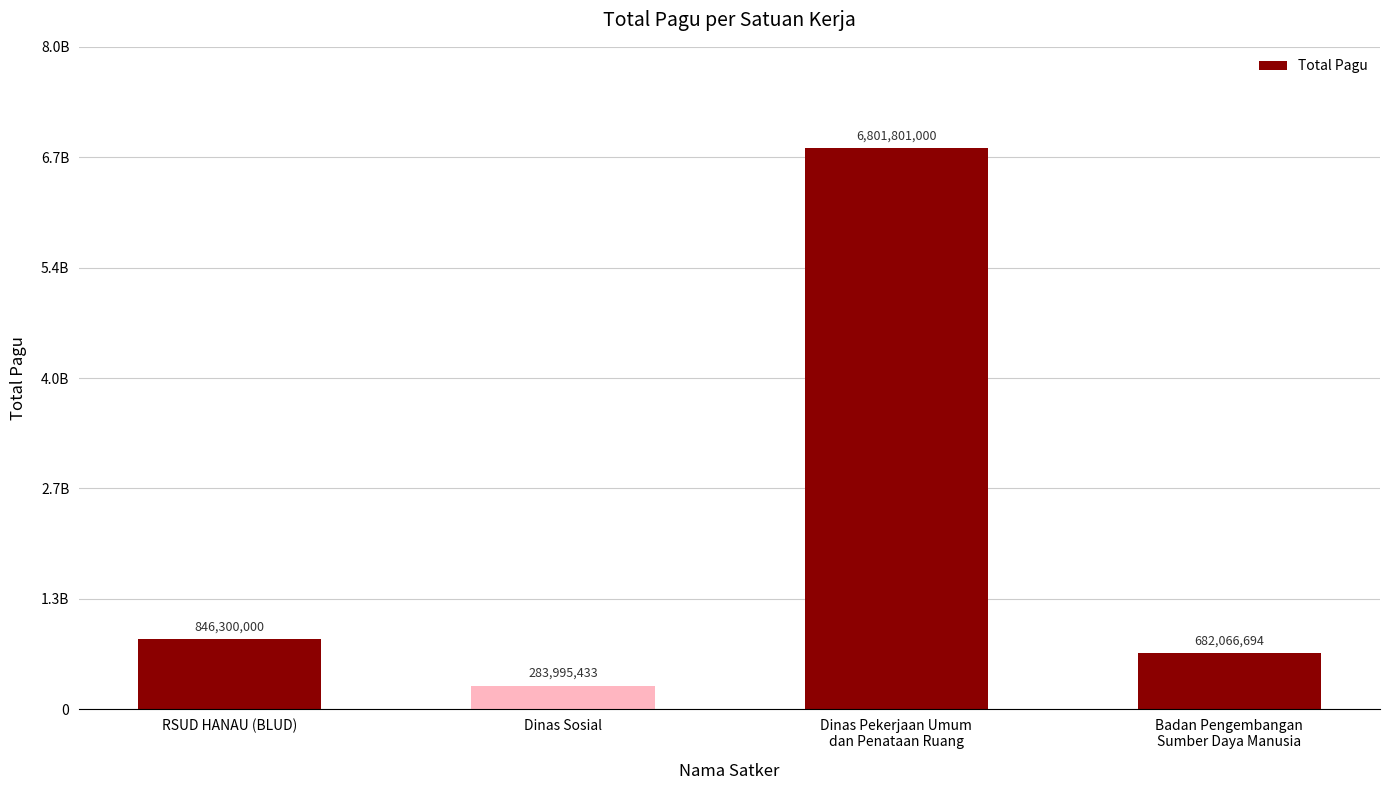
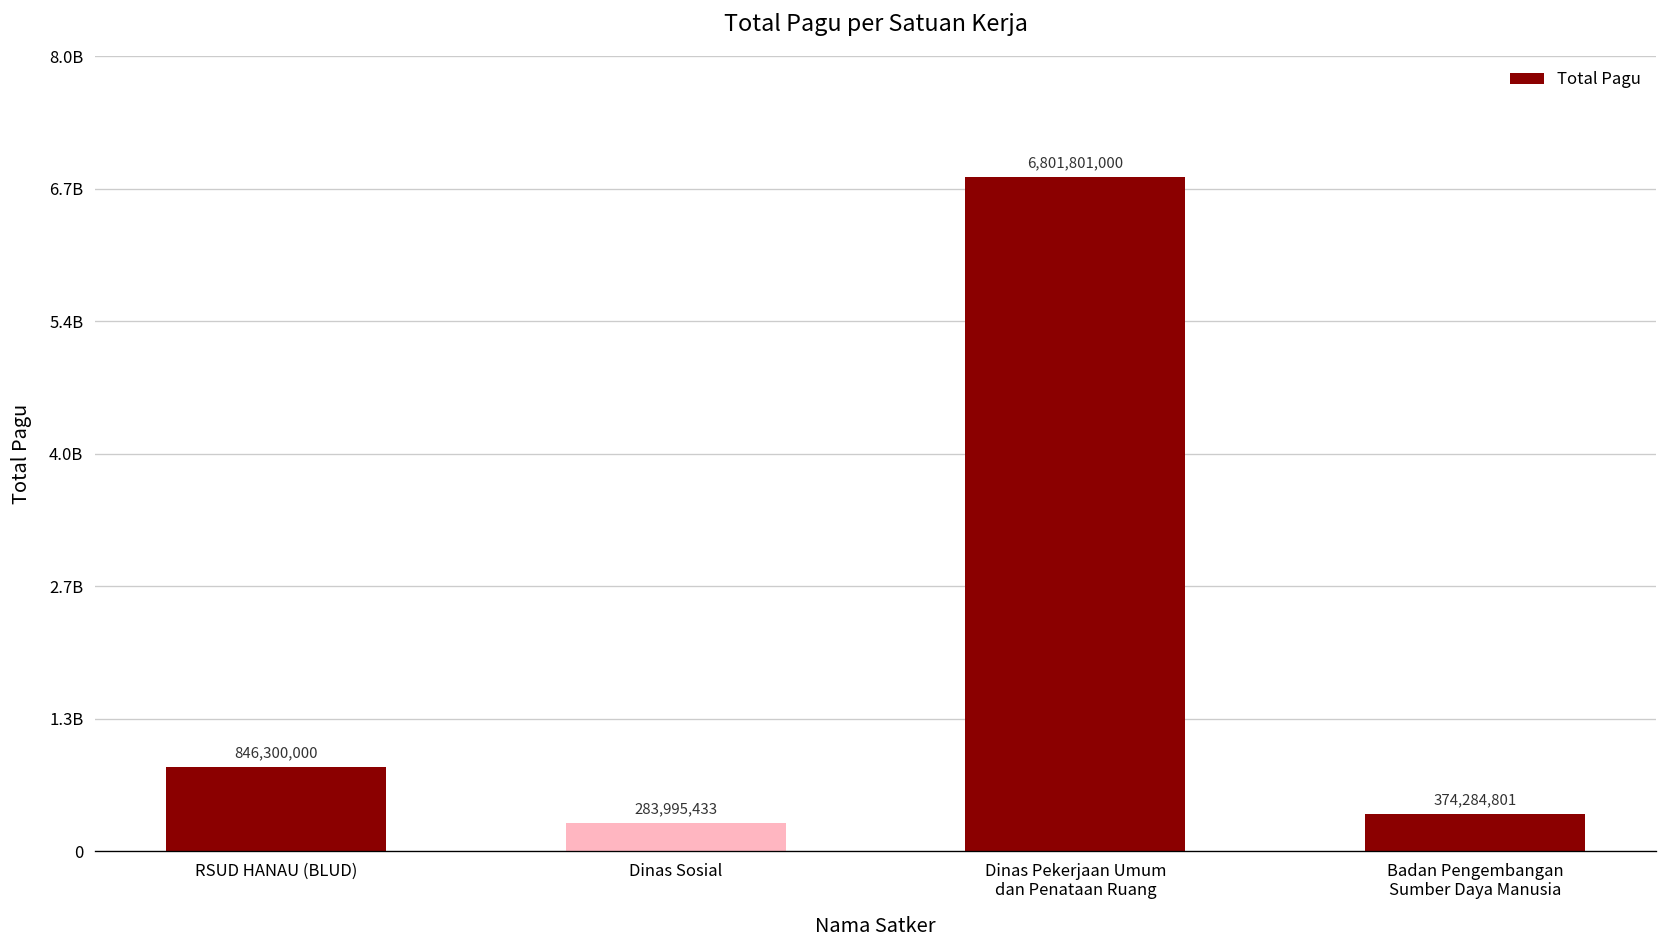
Badan Pengembangan Sumber Daya Manusia: 682,066,694 -> 374,284,801
